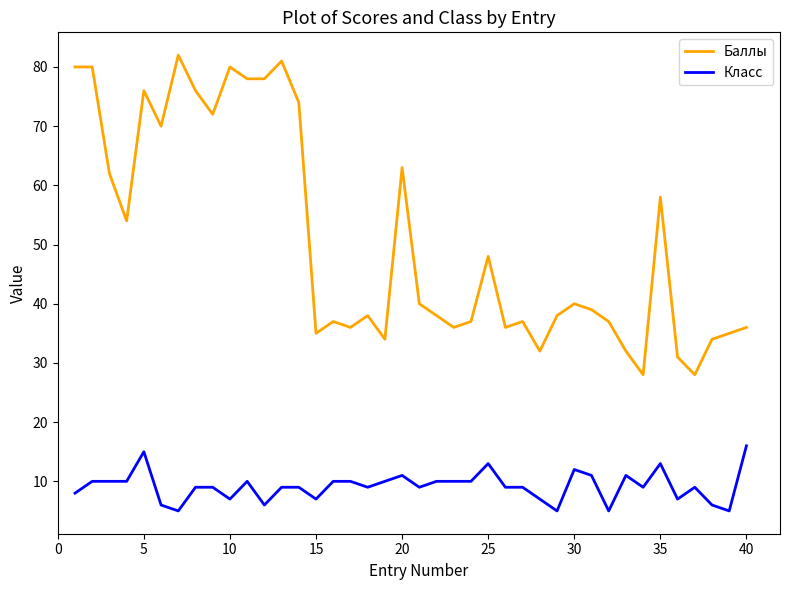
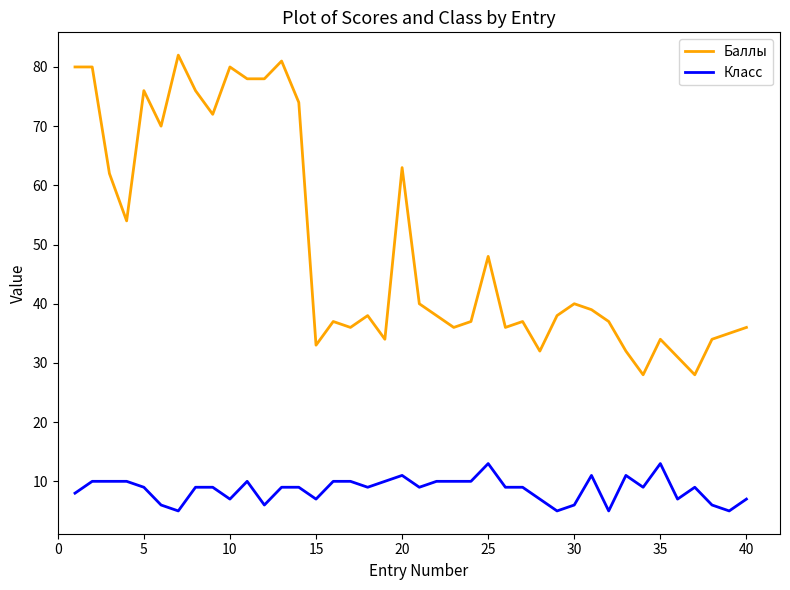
Класс, 5: 15 -> 9
Баллы, 15: 35 -> 33
Класс, 30: 12 -> 6
Баллы, 35: 58 -> 34
Класс, 40: 16 -> 7
